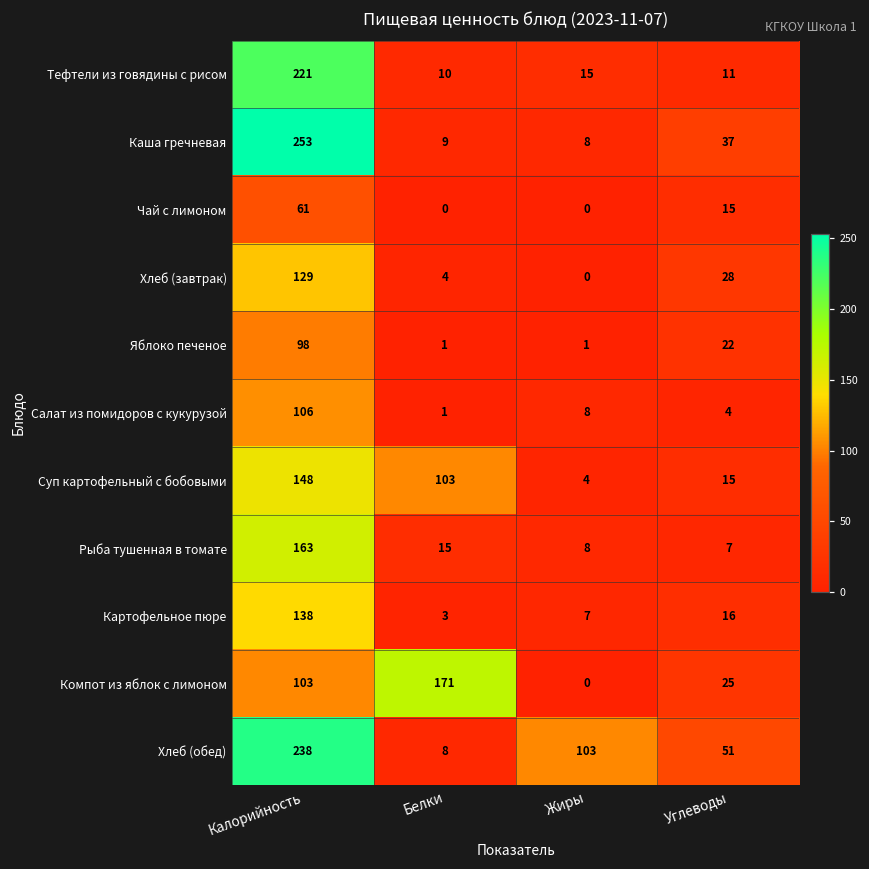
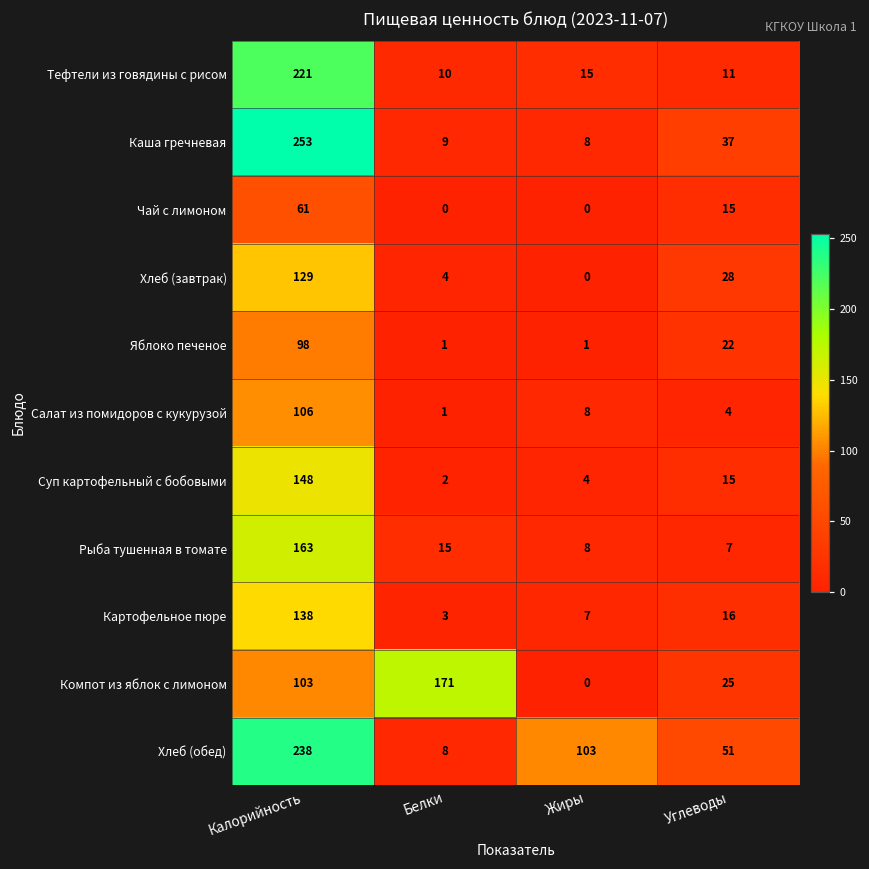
Суп картофельный с бобовыми, Белки: 103 -> 2
